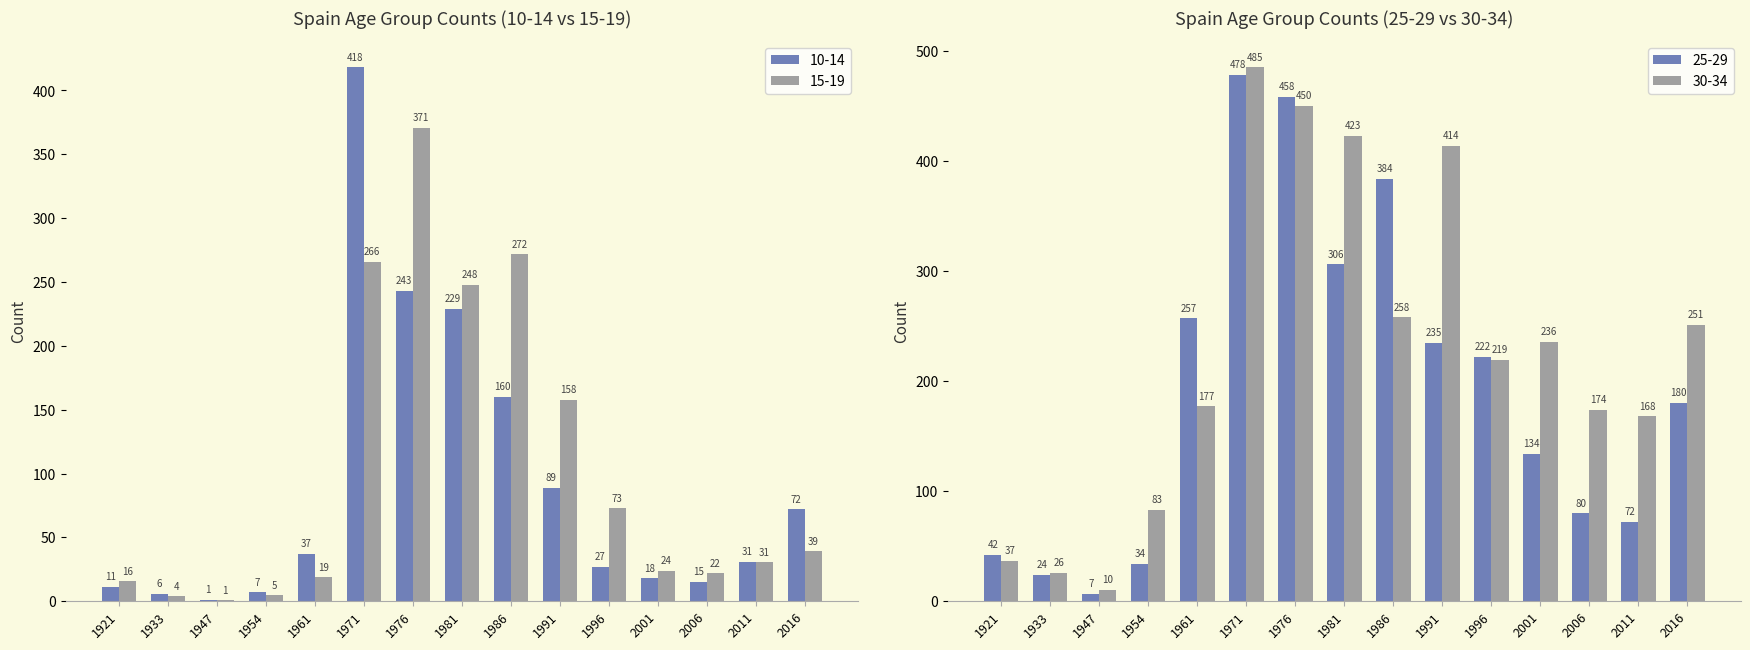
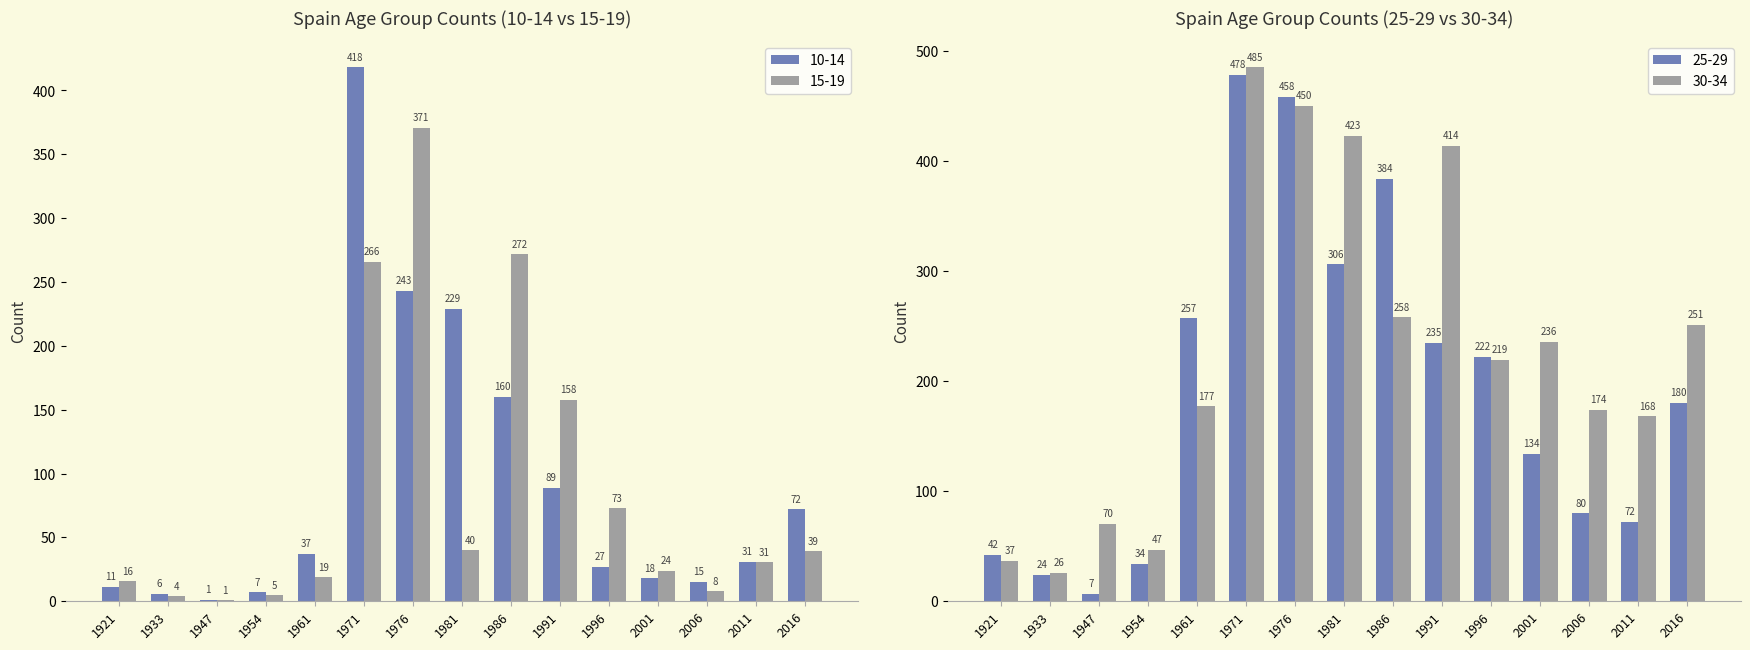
Spain Age Group Counts (10-14 vs 15-19), 15-19, 1981: 248 -> 40
Spain Age Group Counts (10-14 vs 15-19), 15-19, 2006: 22 -> 8
Spain Age Group Counts (25-29 vs 30-34), 30-34, 1947: 10 -> 70
Spain Age Group Counts (25-29 vs 30-34), 30-34, 1954: 83 -> 47
